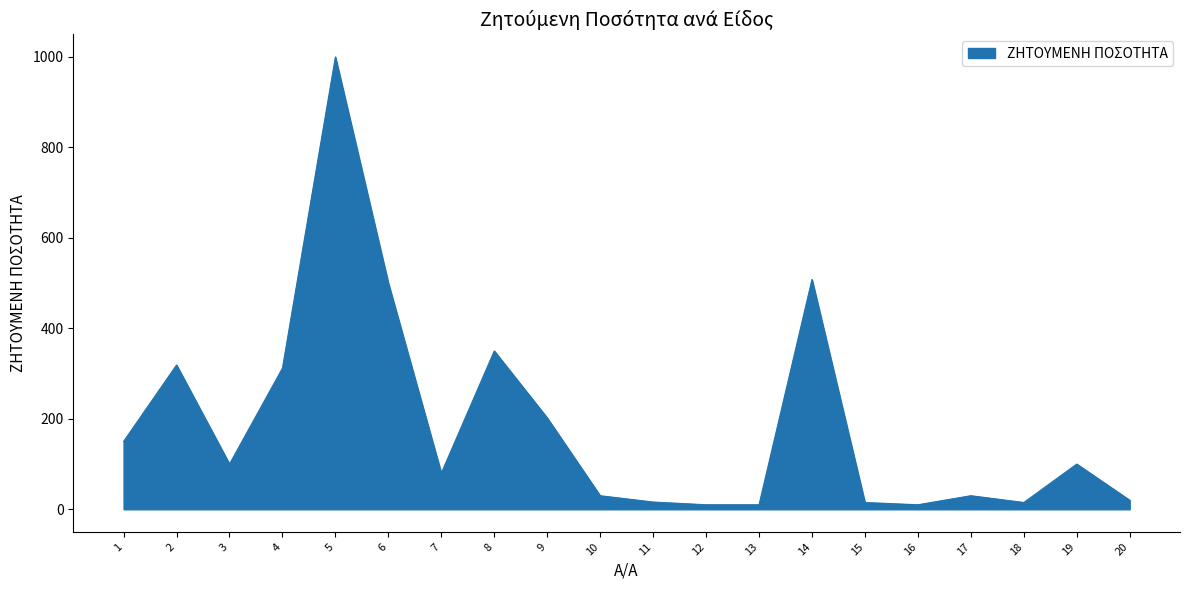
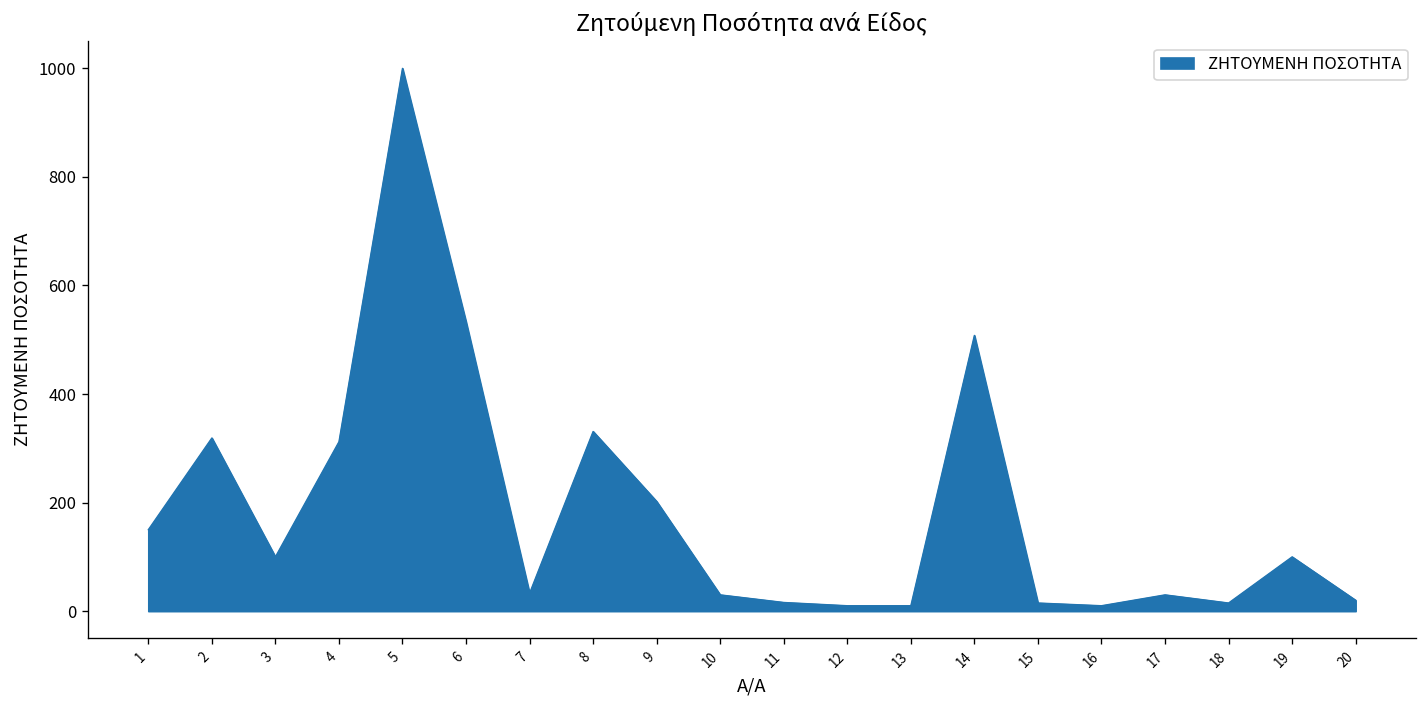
6: 500 -> 530
7: 80 -> 30
8: 350 -> 330
